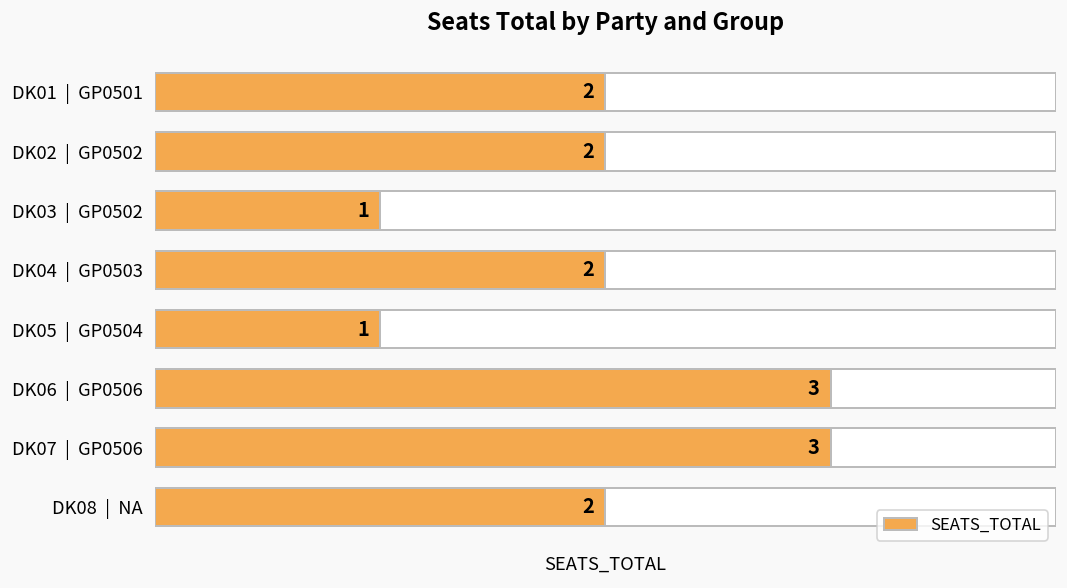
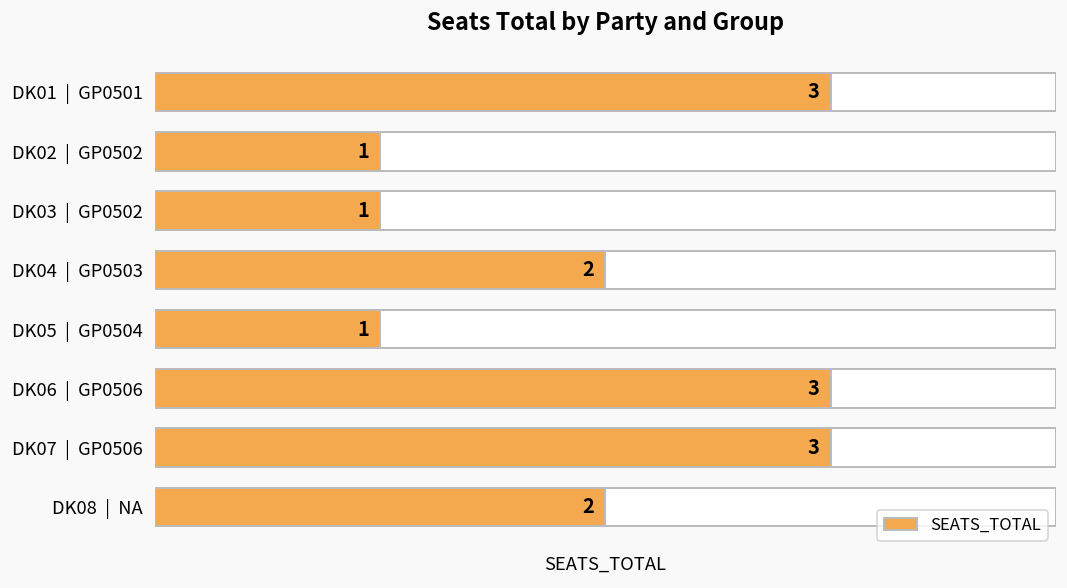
SEATS_TOTAL, DK01 | GP0501: 2 -> 3
SEATS_TOTAL, DK02 | GP0502: 2 -> 1
